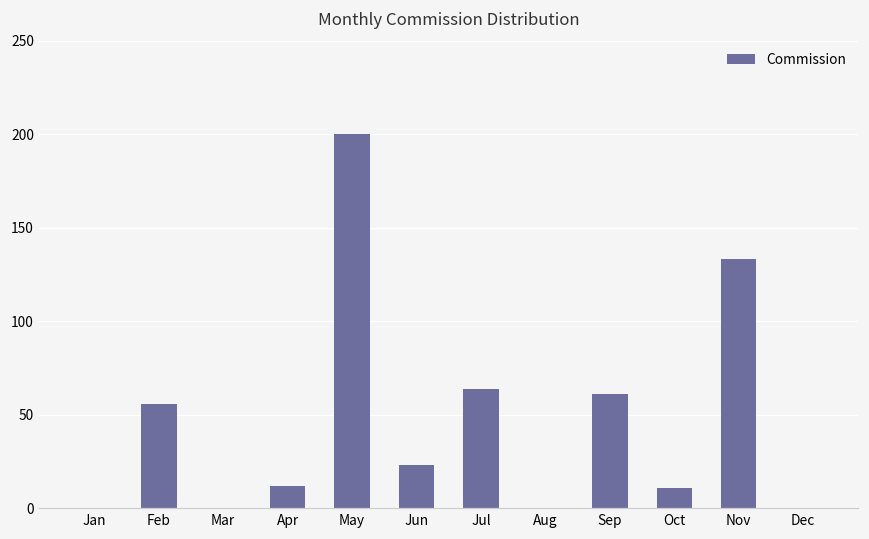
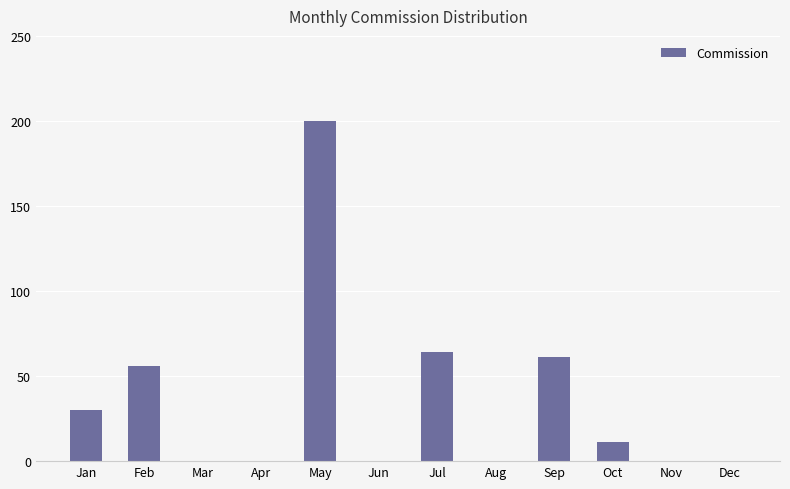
Jan: 0 -> 30
Apr: 12 -> 0
Jun: 23 -> 0
Nov: 133 -> 0
